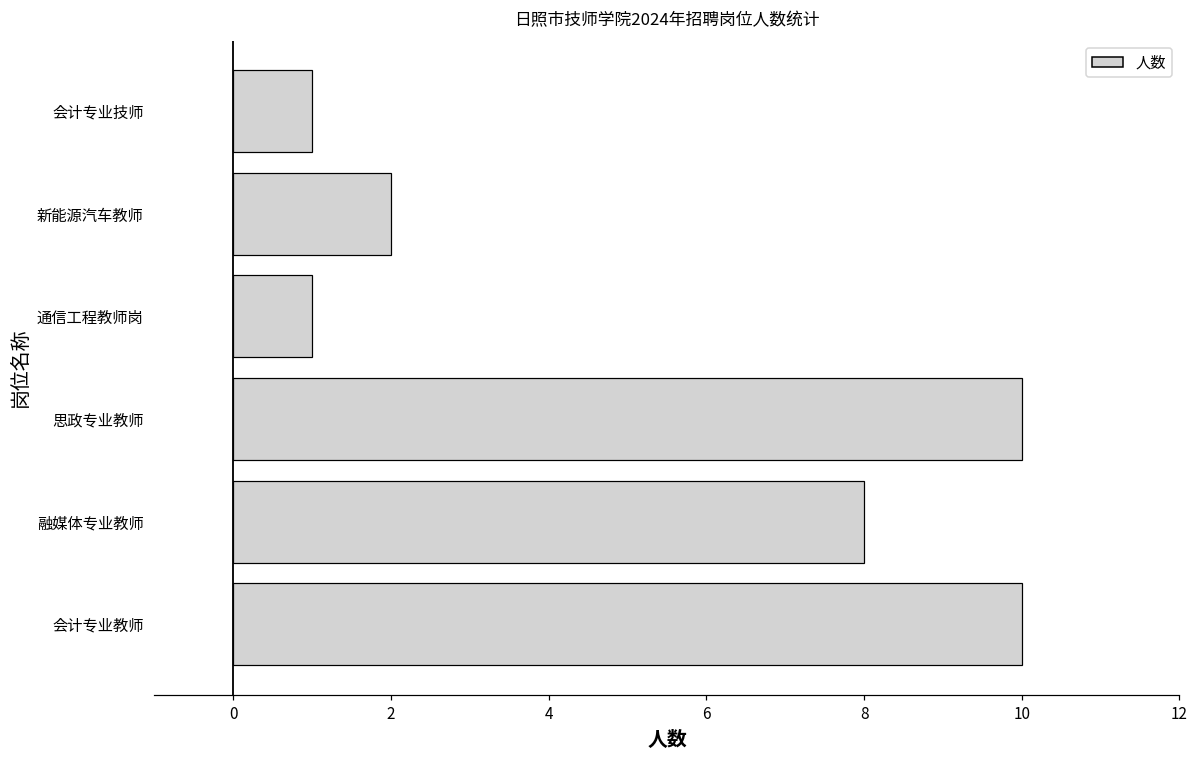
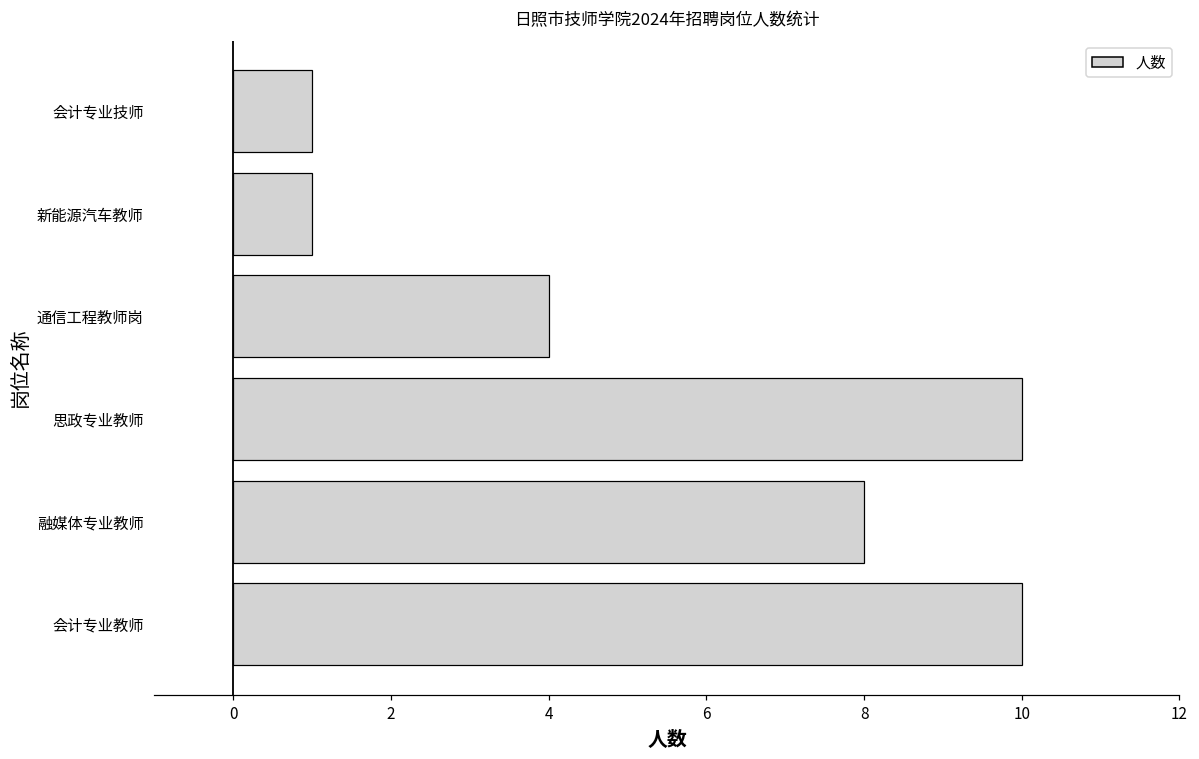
新能源汽车教师: 2 -> 1
通信工程教师岗: 1 -> 4
